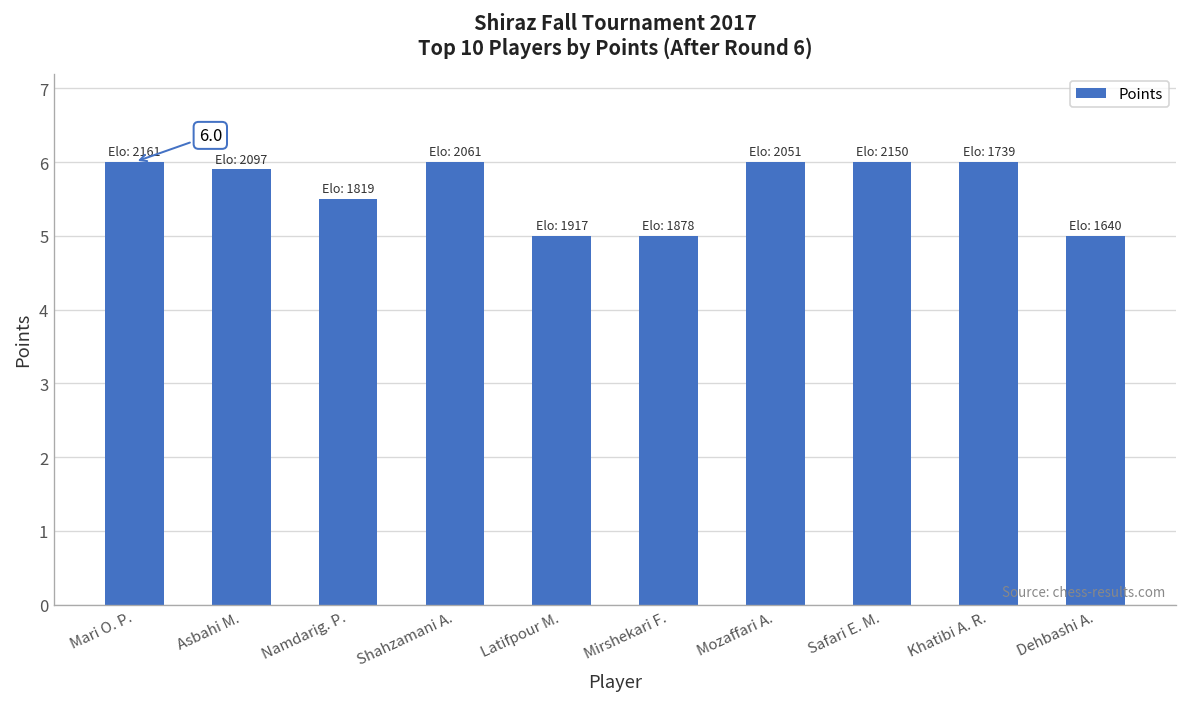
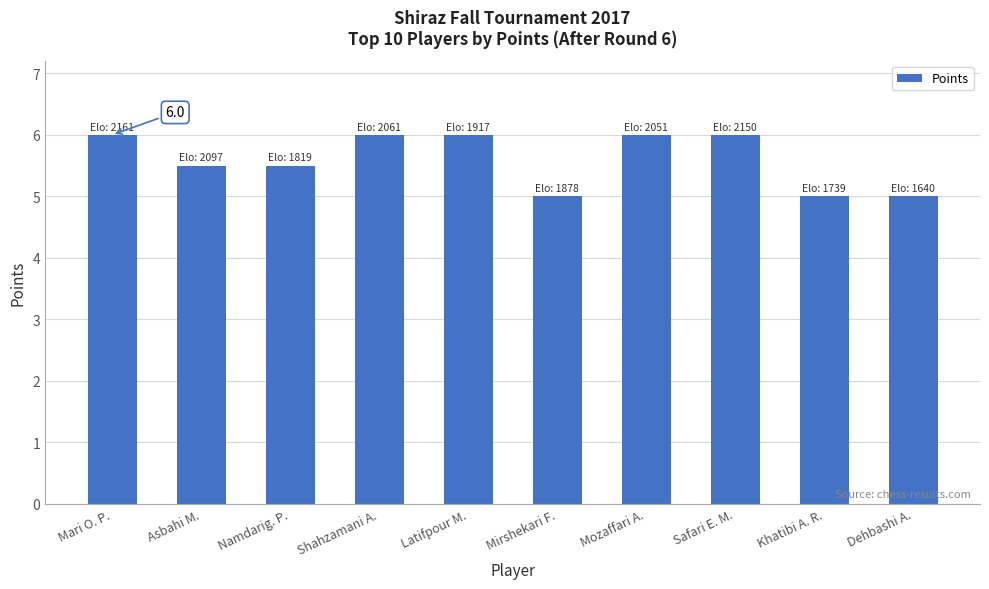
Asbahi M.: 5.9 -> 5.5
Latifpour M.: 5 -> 6
Khatibi A. R.: 6 -> 5
